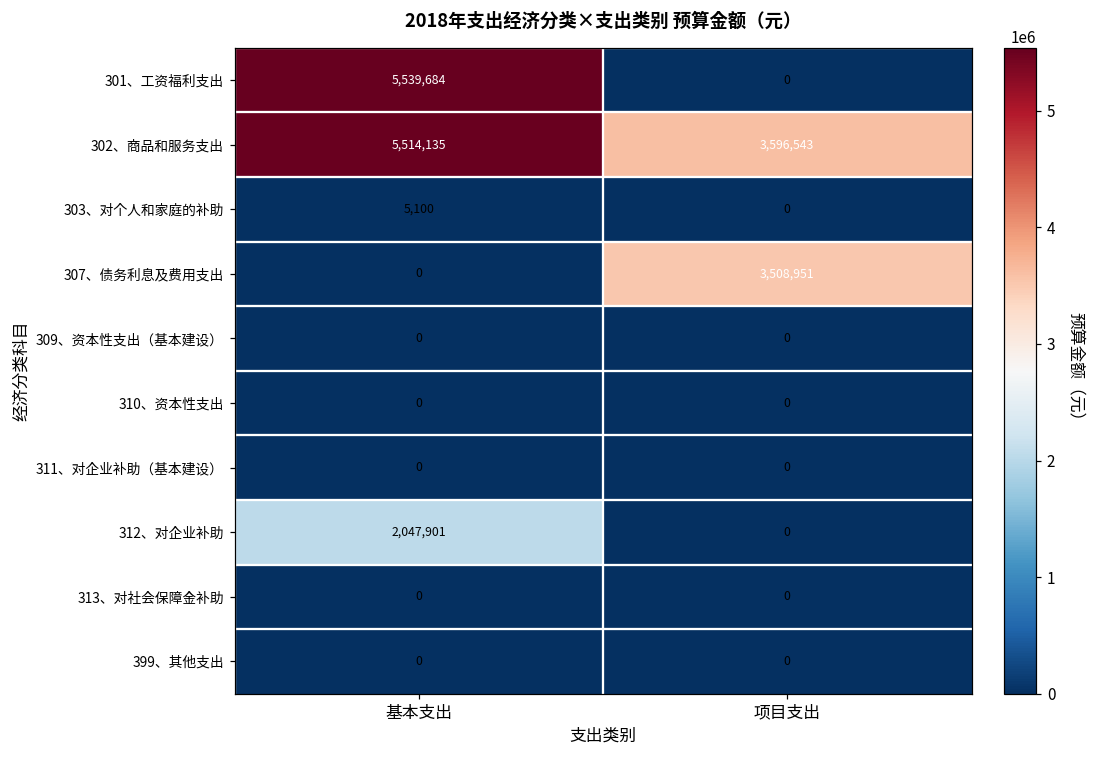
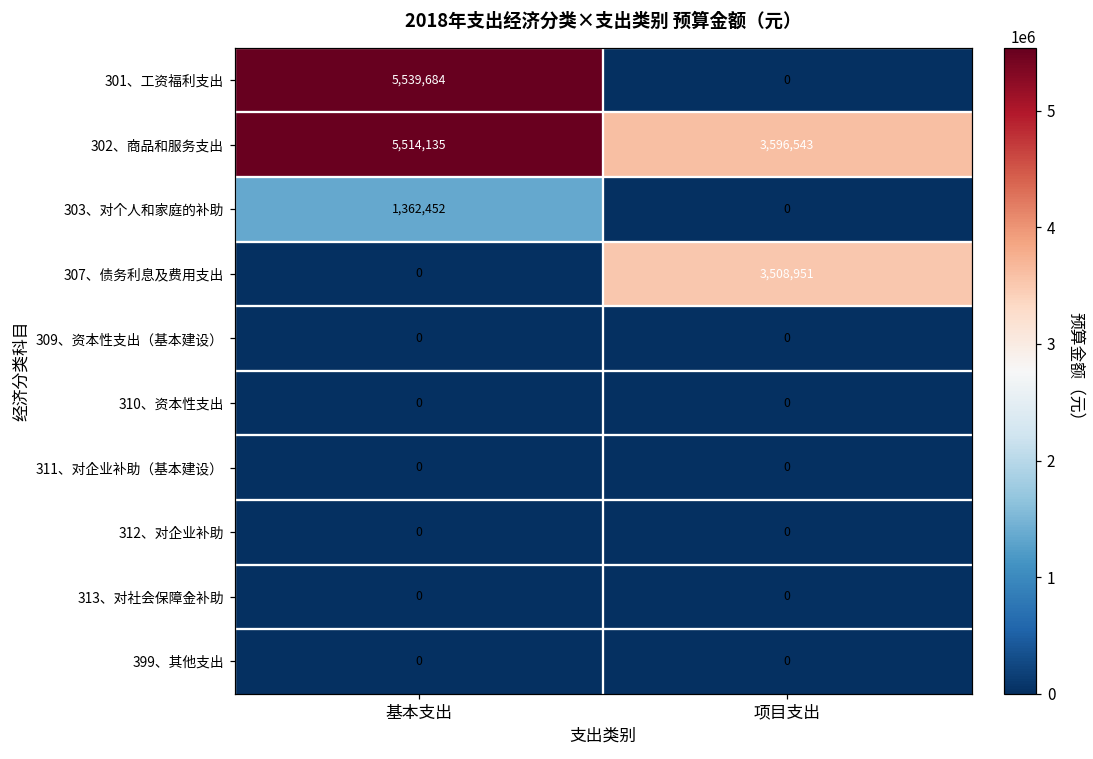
303、对个人和家庭的补助, 基本支出: 5,100 -> 1,362,452
312、对企业补助, 基本支出: 2,047,901 -> 0
